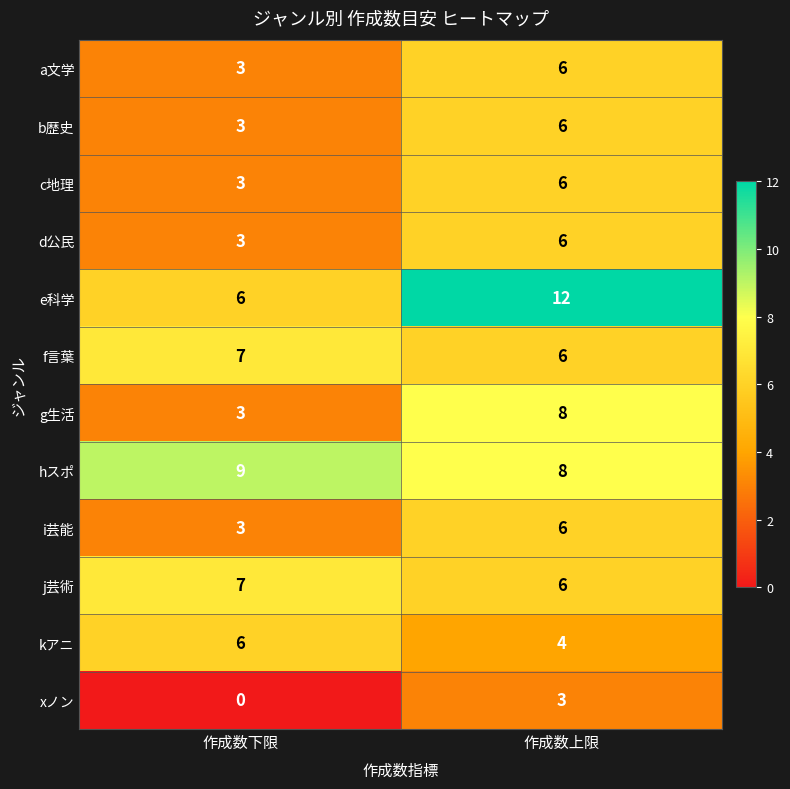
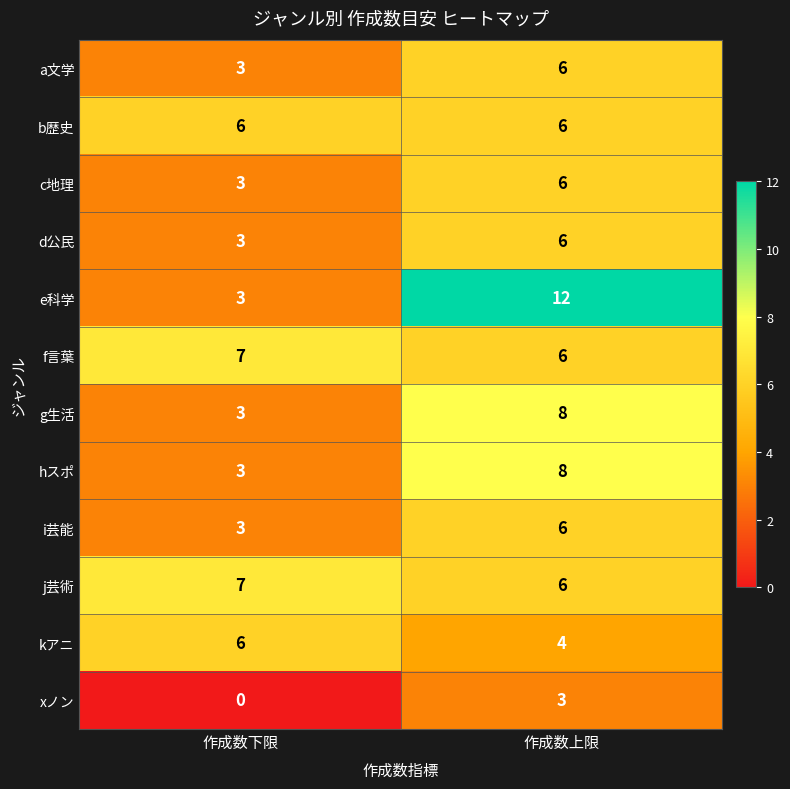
b歴史, 作成数下限: 3 -> 6
e科学, 作成数下限: 6 -> 3
hスポ, 作成数下限: 9 -> 3
